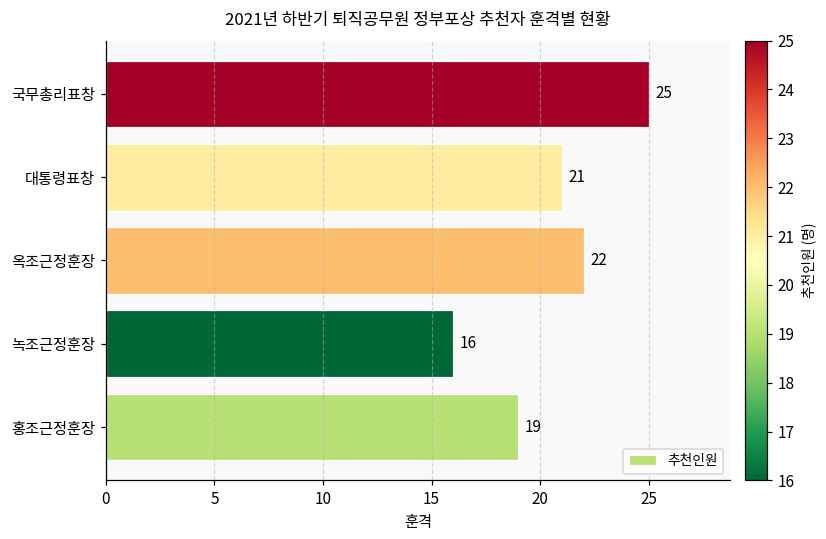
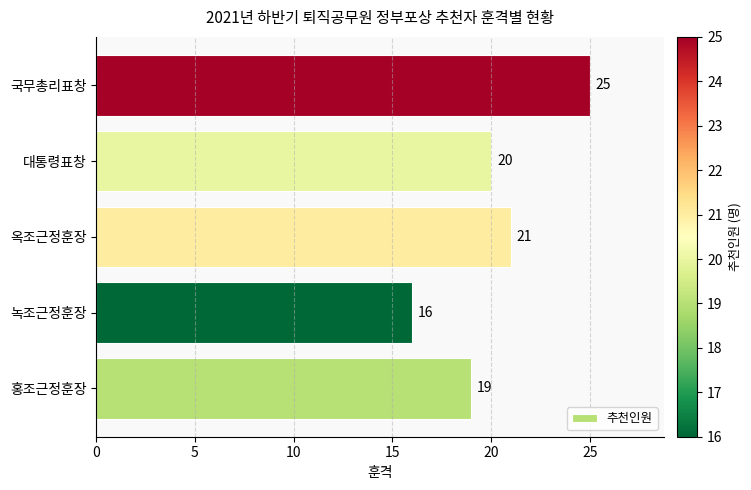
대통령표창: 21 -> 20
옥조근정훈장: 22 -> 21
